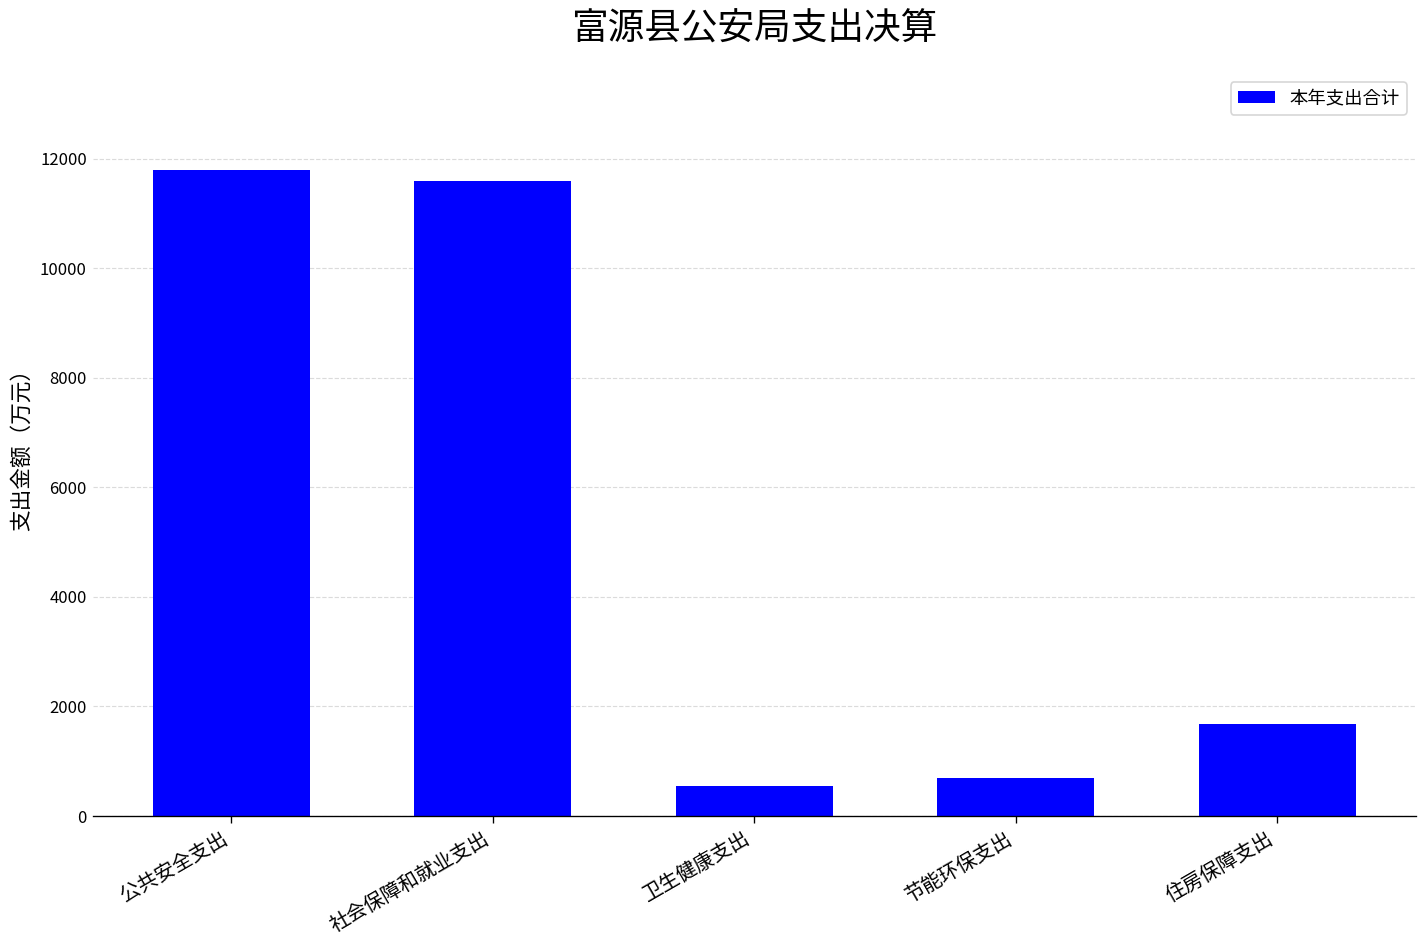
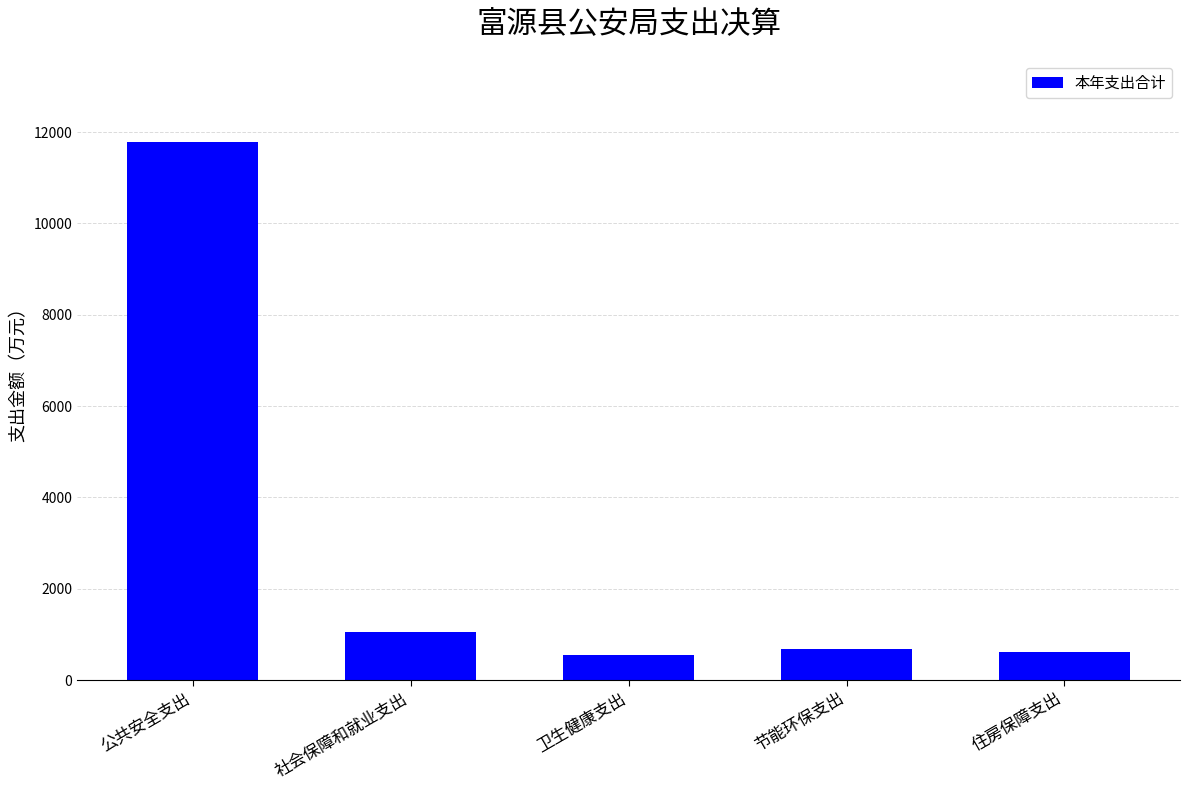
社会保障和就业支出: 11600 -> 1000
住房保障支出: 1700 -> 600
